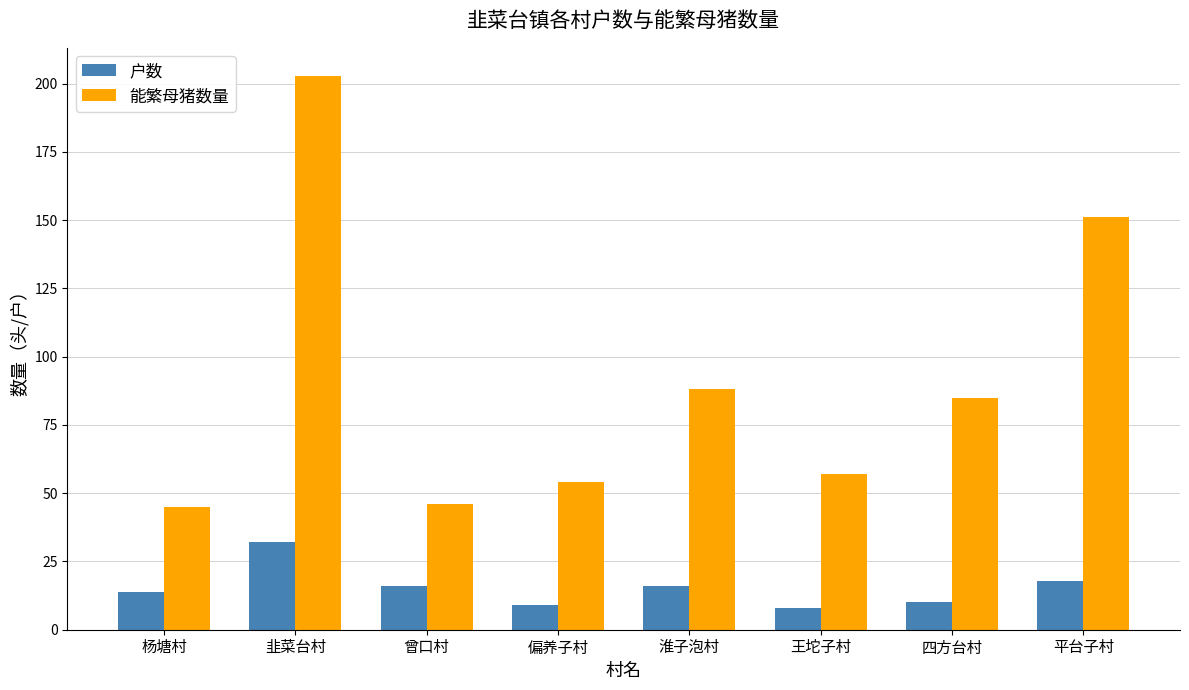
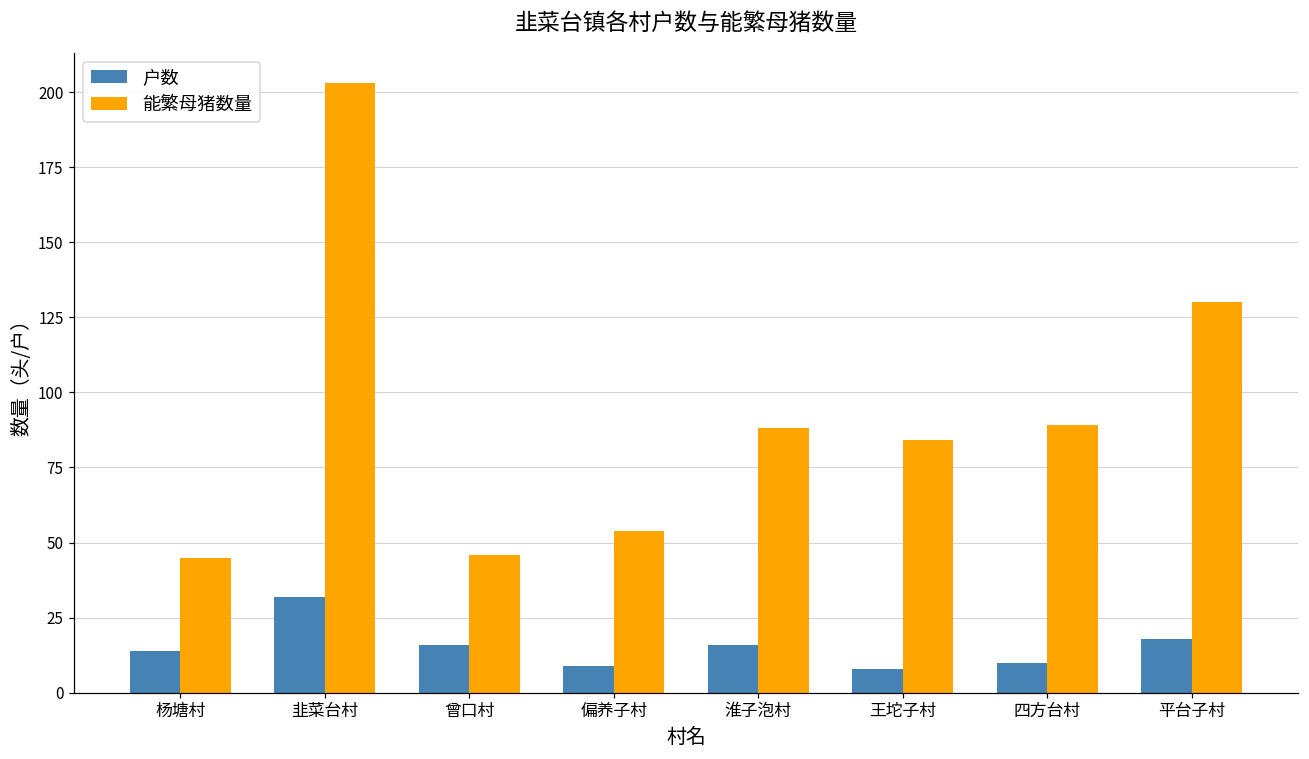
能繁母猪数量, 王坨子村: 57 -> 84
能繁母猪数量, 四方台村: 85 -> 89
能繁母猪数量, 平台子村: 151 -> 130
